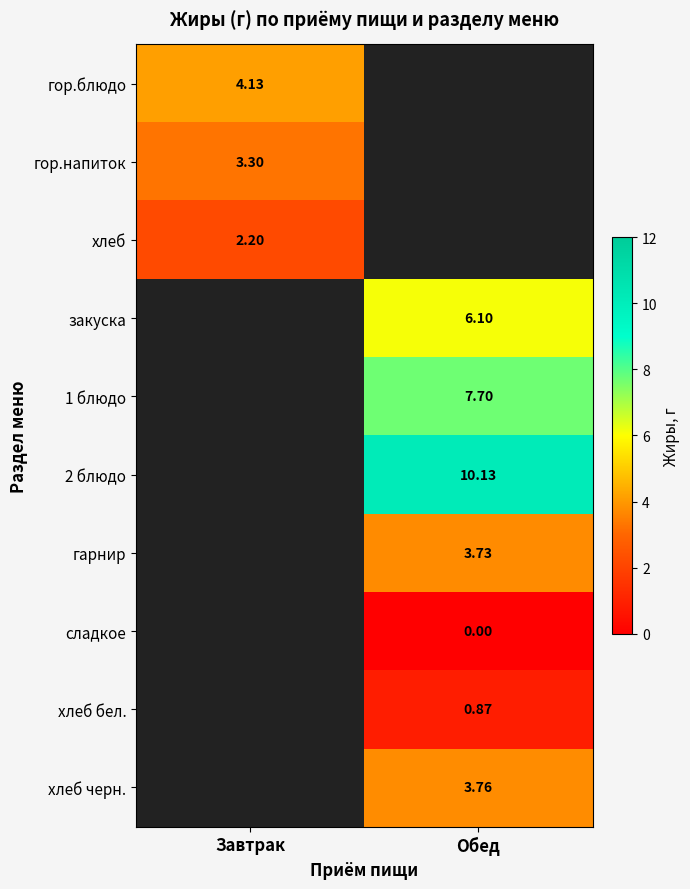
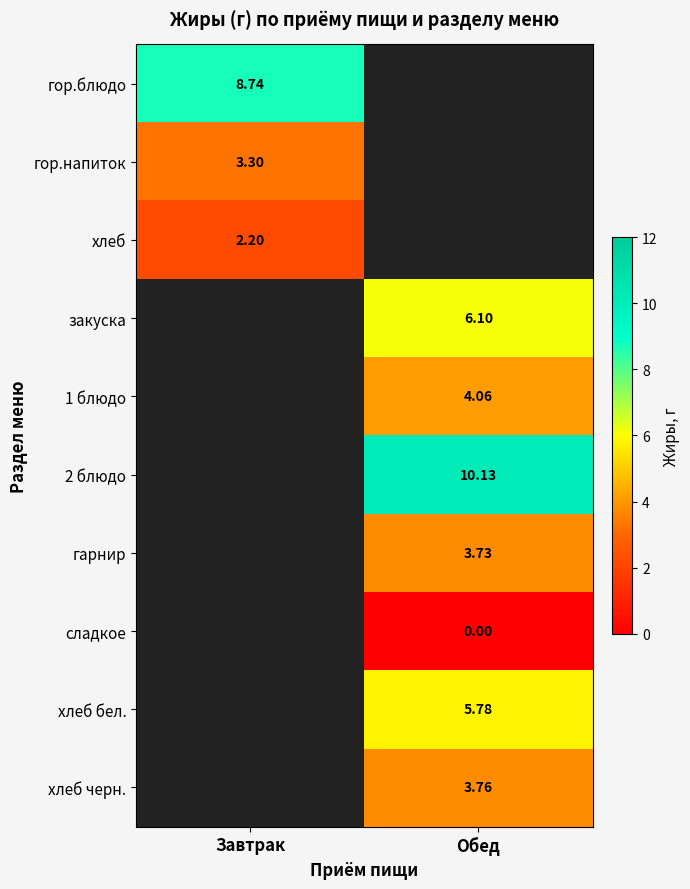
гор.блюдо, Завтрак: 4.13 -> 8.74
1 блюдо, Обед: 7.70 -> 4.06
хлеб бел., Обед: 0.87 -> 5.78
